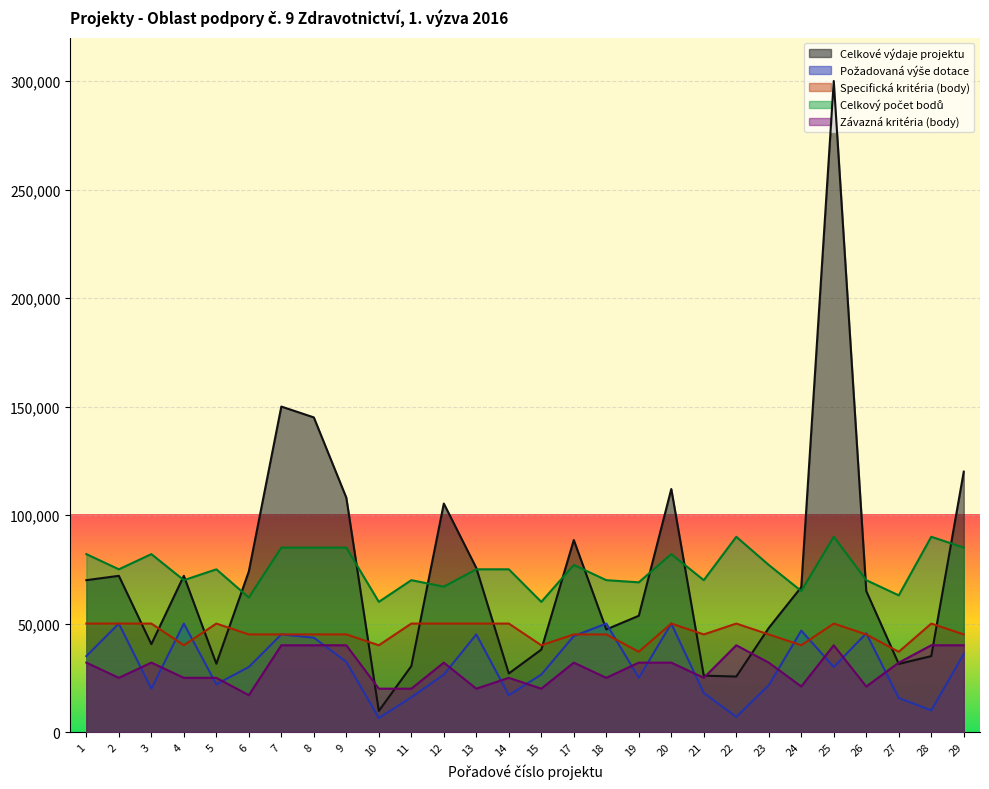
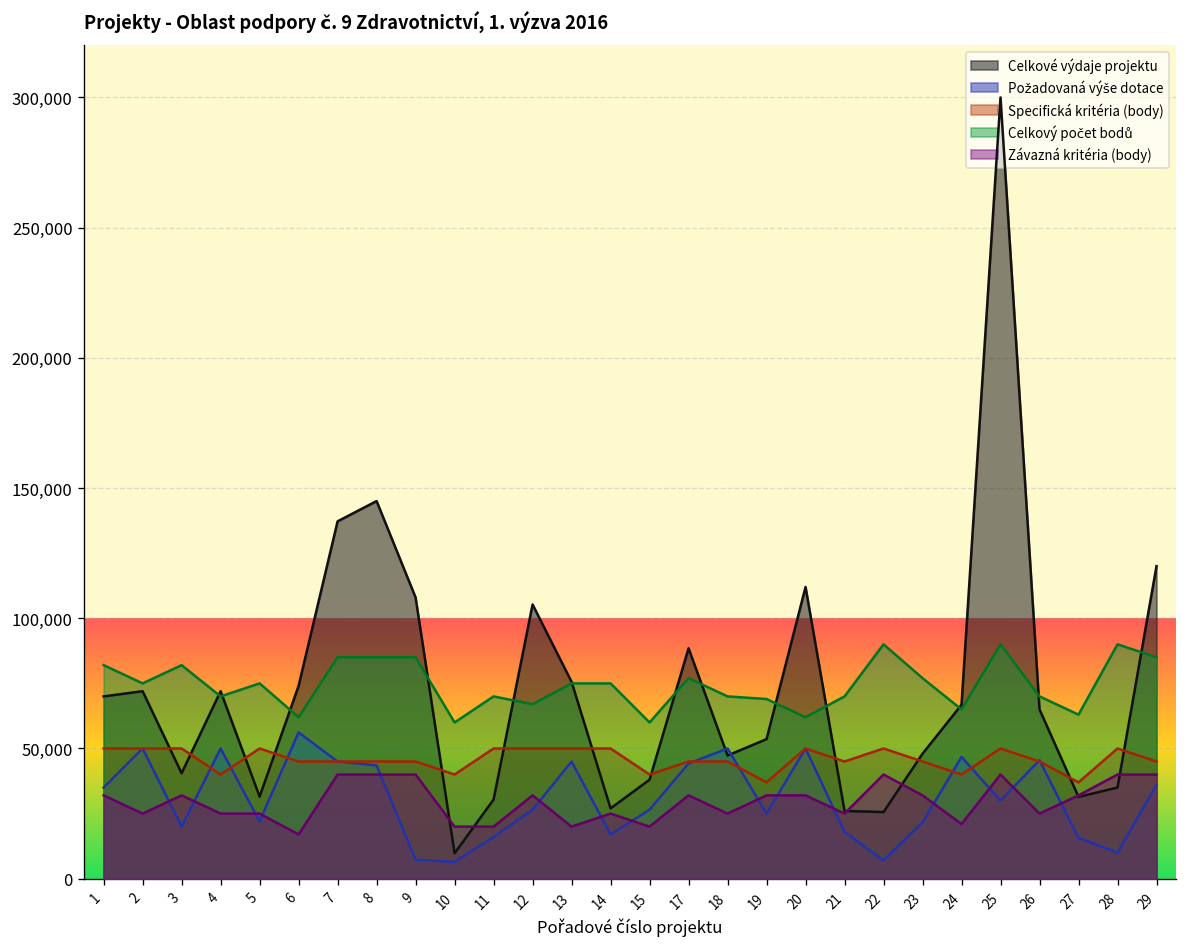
Požadovaná výše dotace, 6: 30,000 -> 56,000
Celkové výdaje projektu, 7: 150,000 -> 137,000
Požadovaná výše dotace, 9: 32,000 -> 7,000
Celkový počet bodů, 20: 82,000 -> 62,000
Závazná kritéria (body), 26: 21,000 -> 25,000
